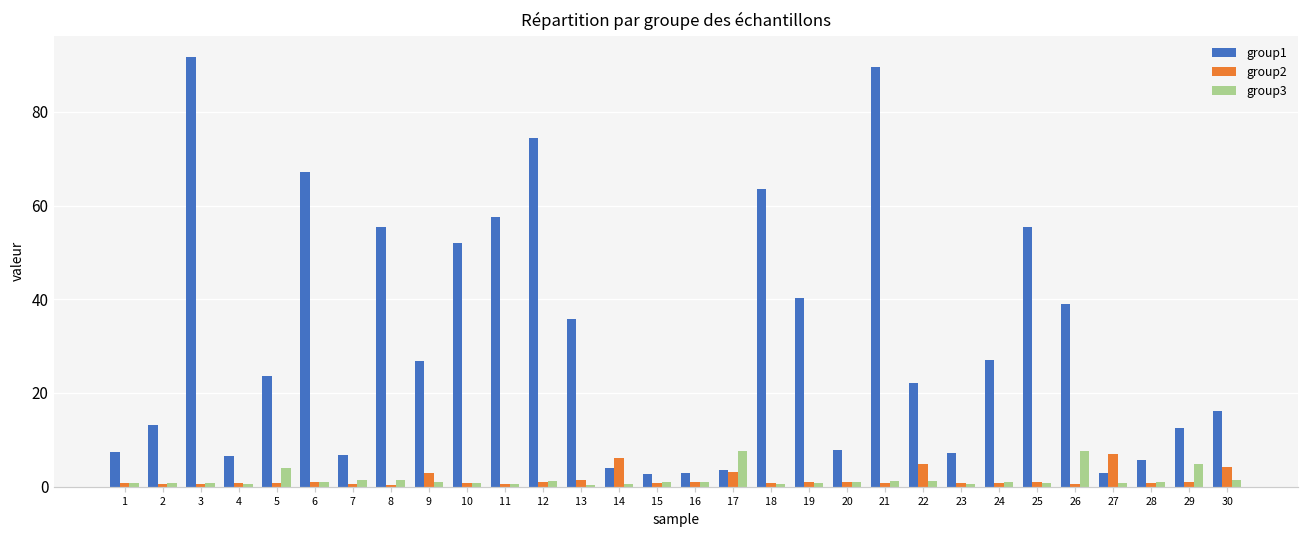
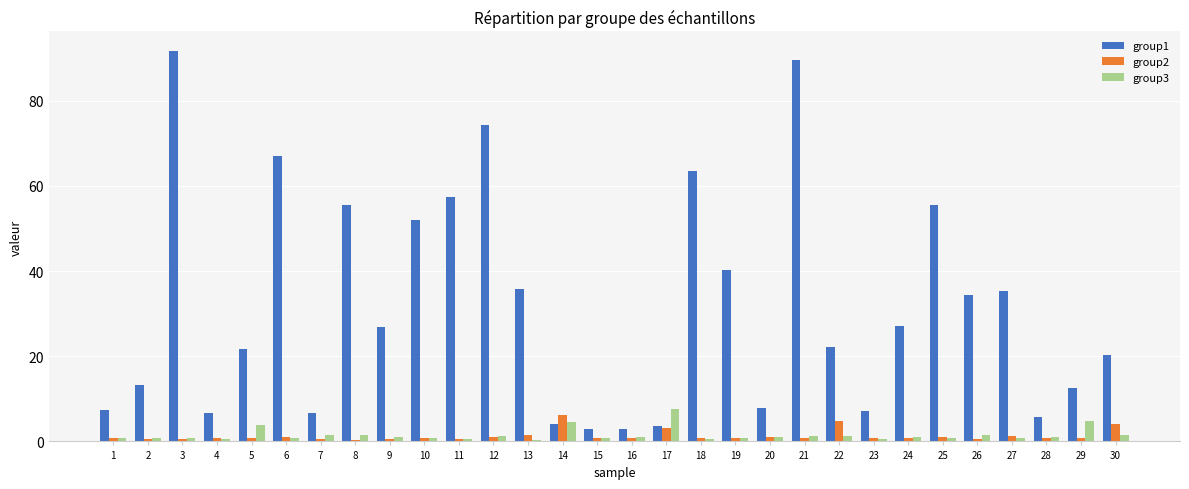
group1, 5: 24 -> 22
group2, 9: 3 -> 1
group3, 14: 1 -> 5
group1, 26: 39 -> 35
group3, 26: 8 -> 1
group1, 27: 3 -> 35
group2, 27: 7 -> 1
group1, 30: 16 -> 20
